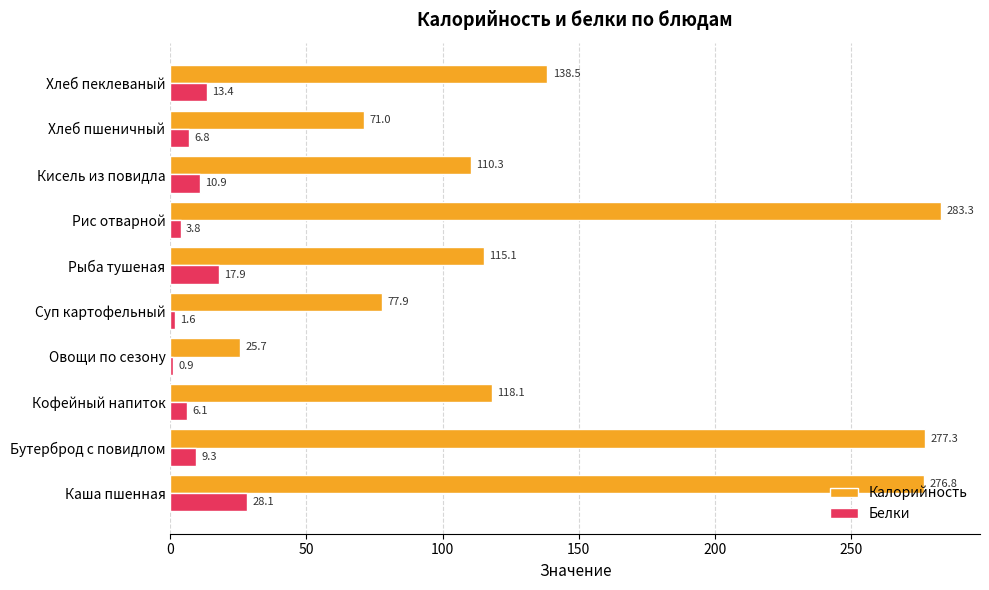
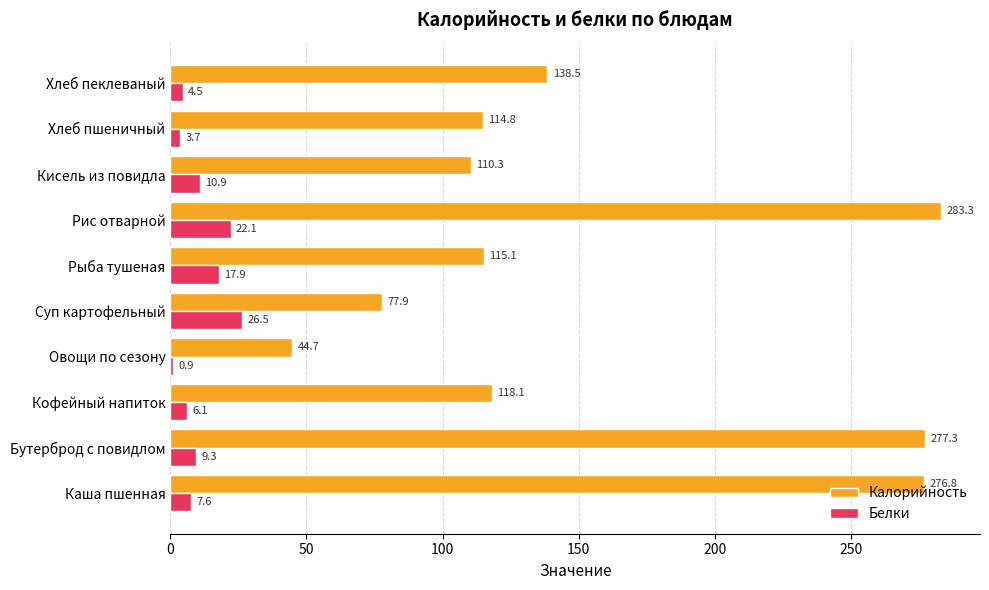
Белки, Хлеб пеклеваный: 13.4 -> 4.5
Калорийность, Хлеб пшеничный: 71.0 -> 114.8
Белки, Хлеб пшеничный: 6.8 -> 3.7
Белки, Рис отварной: 3.8 -> 22.1
Белки, Суп картофельный: 1.6 -> 26.5
Калорийность, Овощи по сезону: 25.7 -> 44.7
Белки, Каша пшенная: 28.1 -> 7.6
